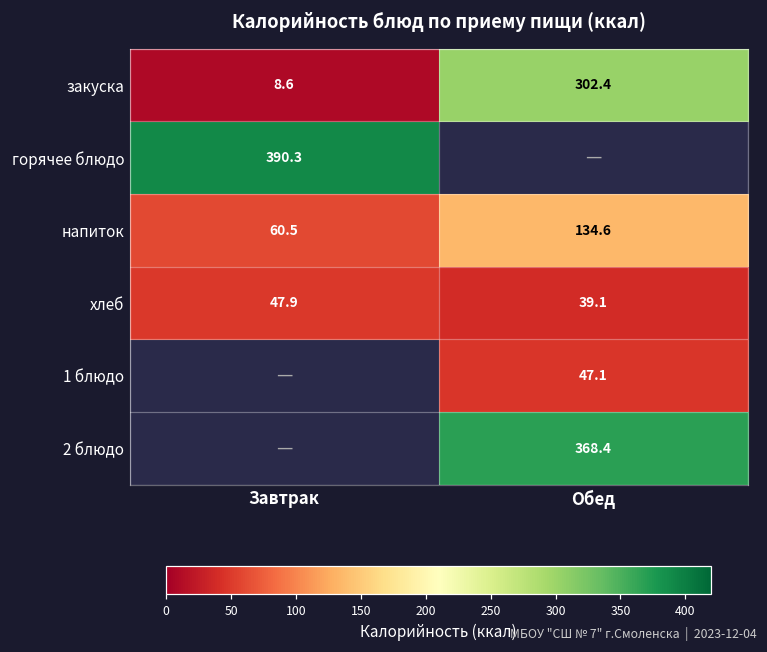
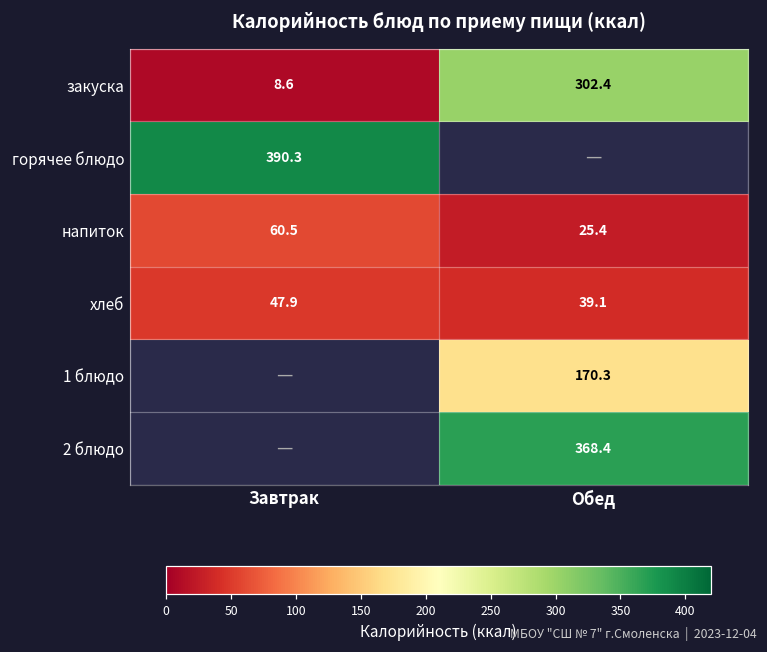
напиток, Обед: 134.6 -> 25.4
1 блюдо, Обед: 47.1 -> 170.3
